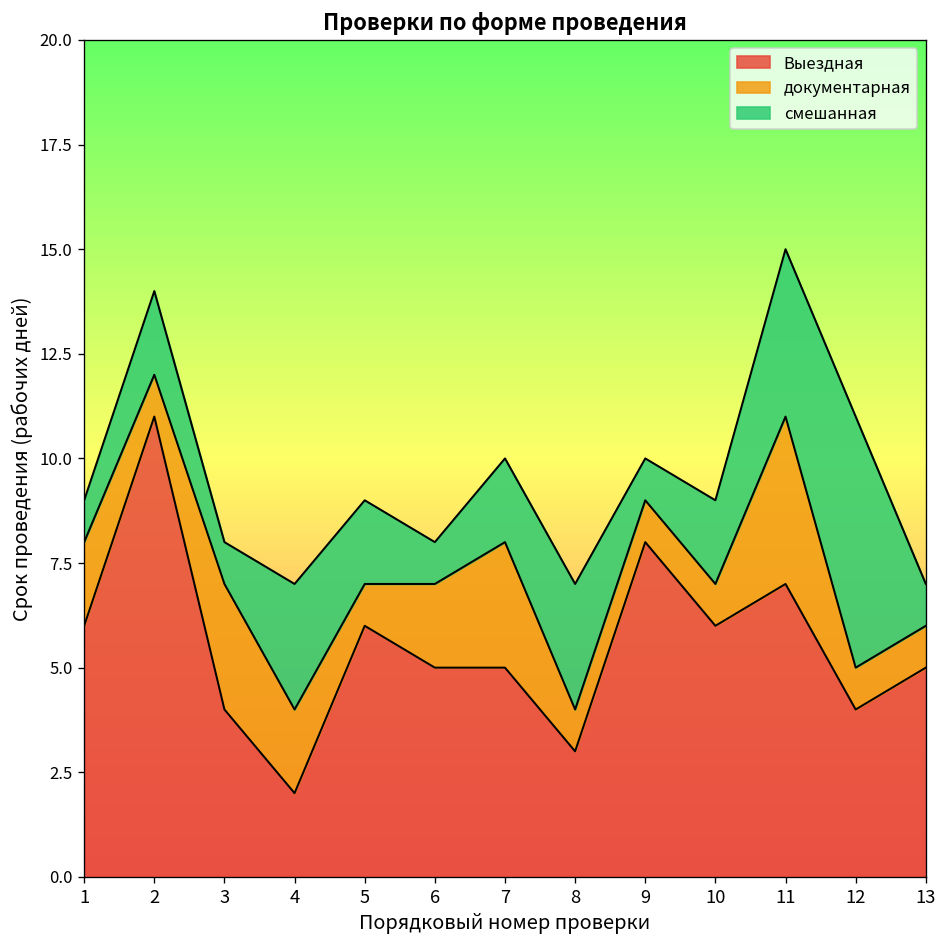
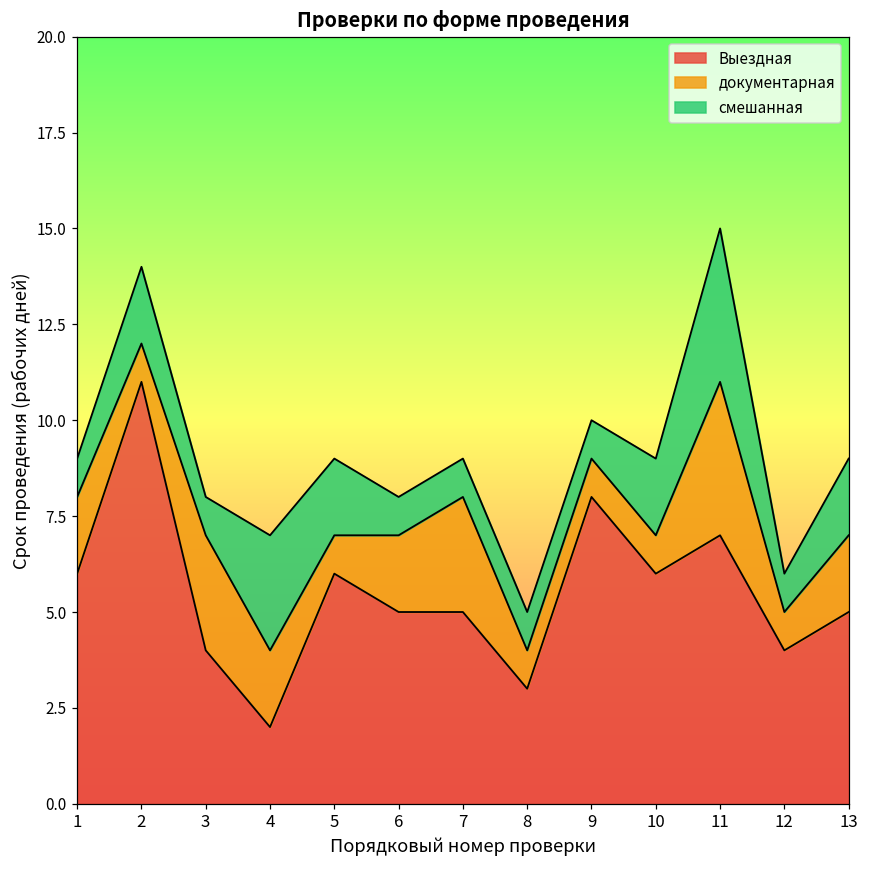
смешанная, 7: 2 -> 1
смешанная, 8: 3 -> 1
смешанная, 12: 6 -> 1
документарная, 13: 1 -> 2
смешанная, 13: 1 -> 2
